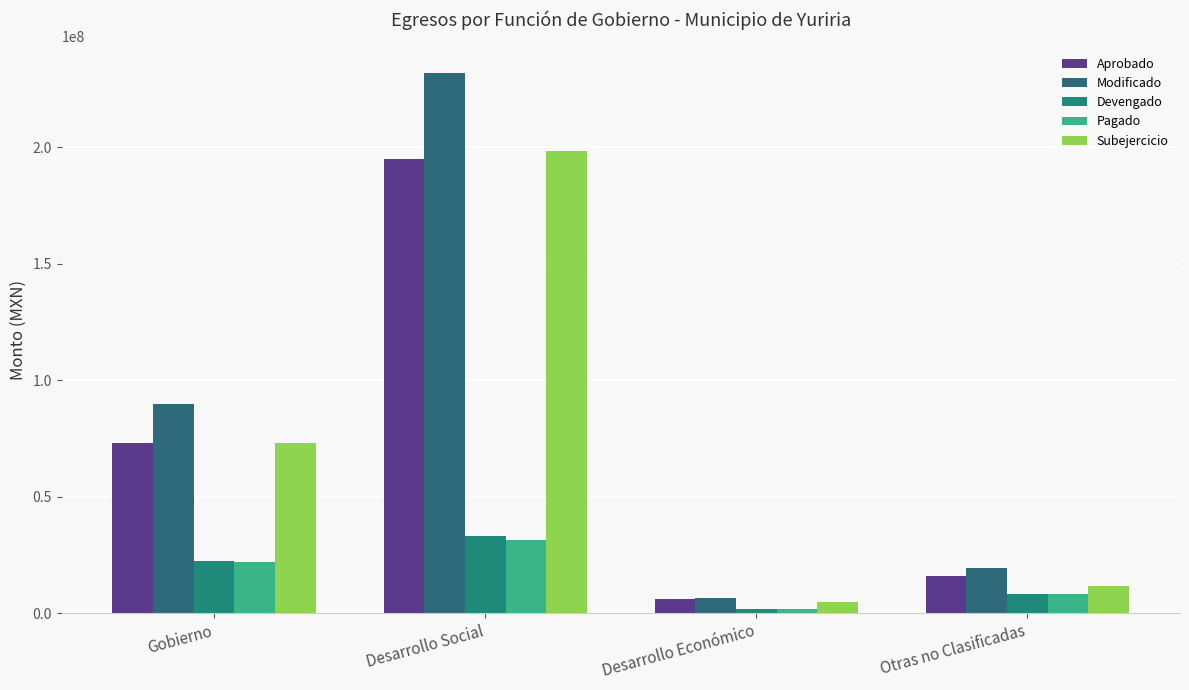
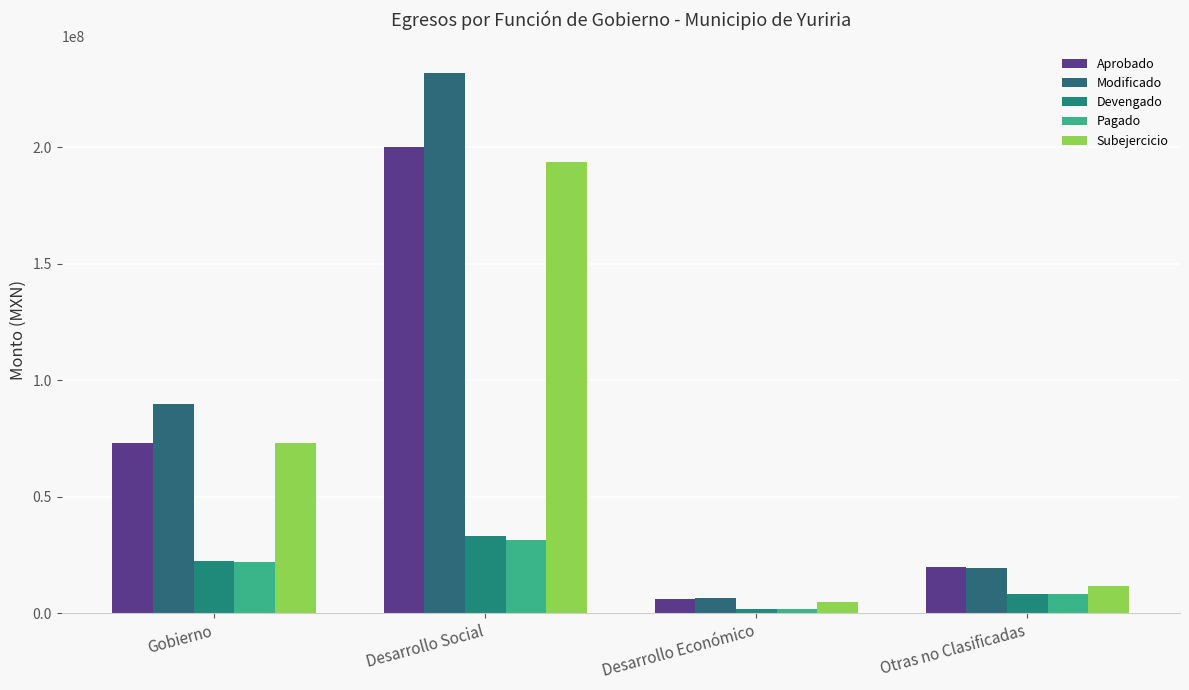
Aprobado, Desarrollo Social: 195000000 -> 200000000
Subejercicio, Desarrollo Social: 198000000 -> 193000000
Aprobado, Otras no Clasificadas: 16000000 -> 20000000
